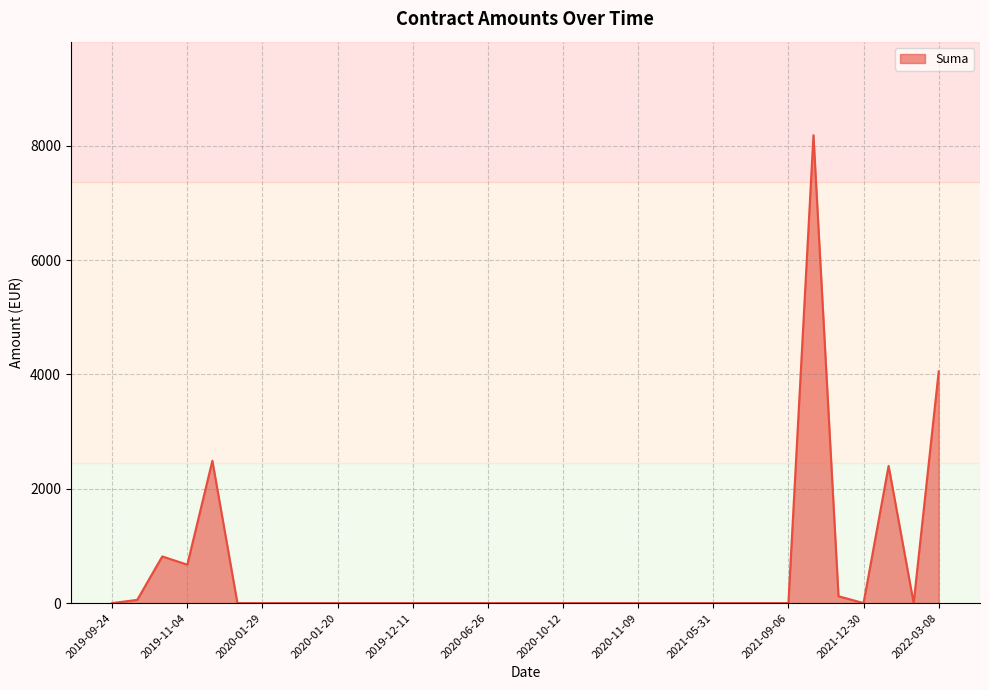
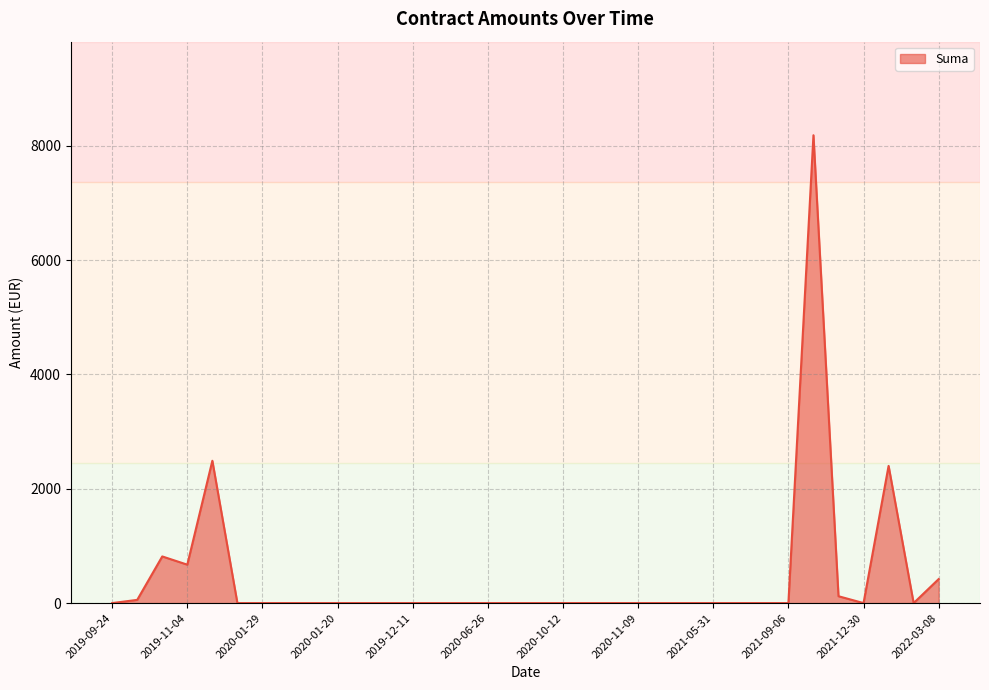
2022-03-08: 4100 -> 400
